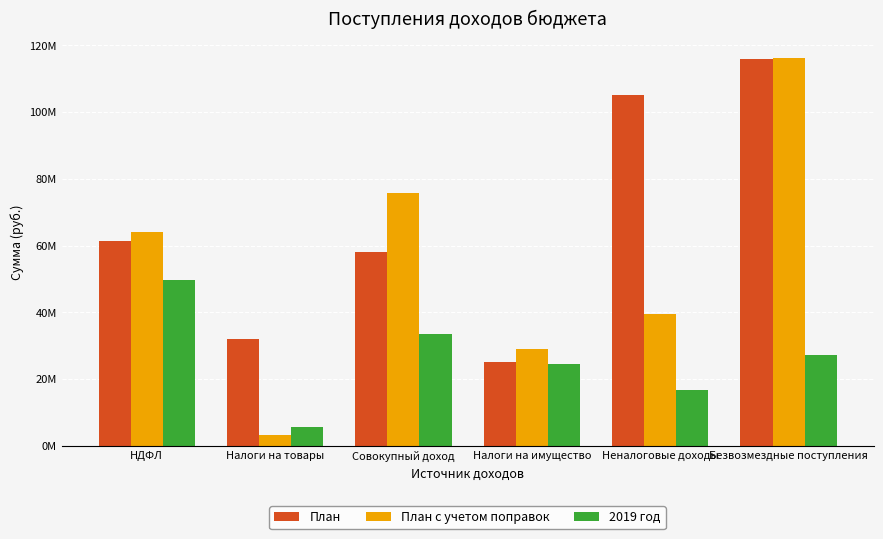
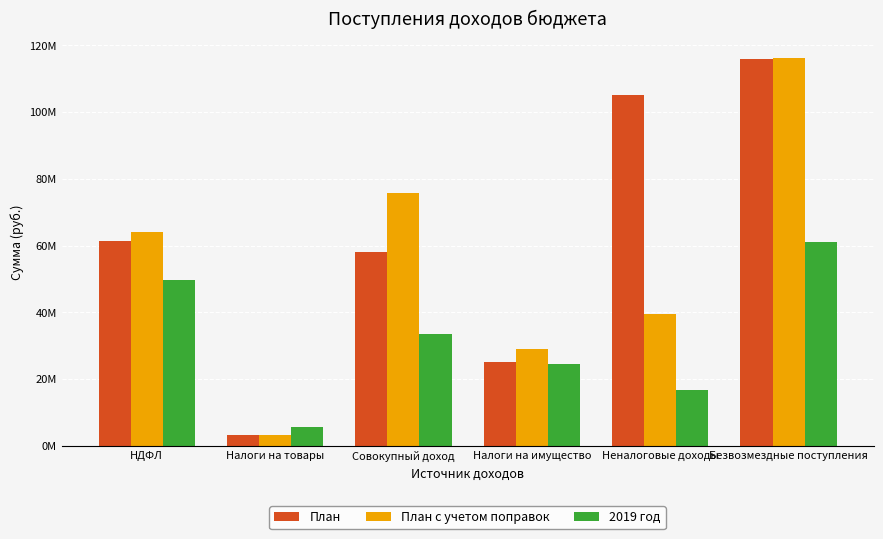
План, Налоги на товары: 32000000 -> 3000000
2019 год, Безвозмездные поступления: 27000000 -> 61000000
